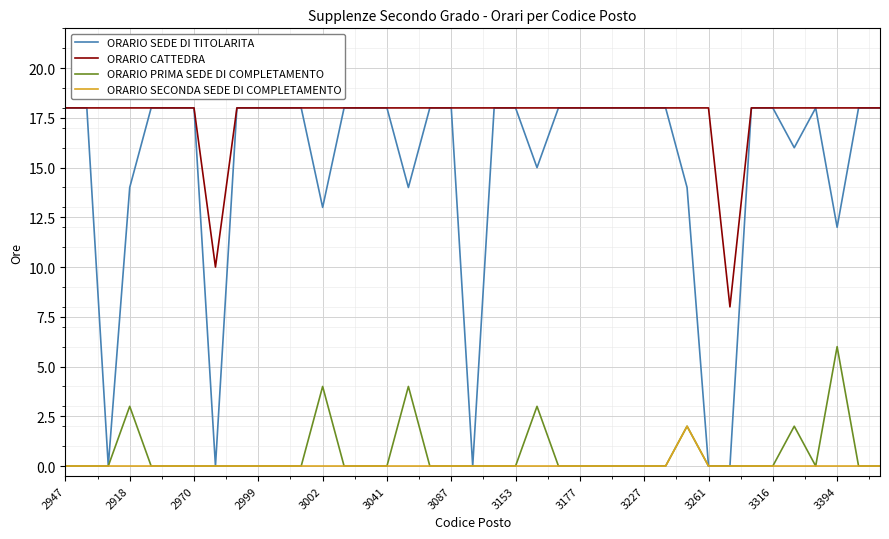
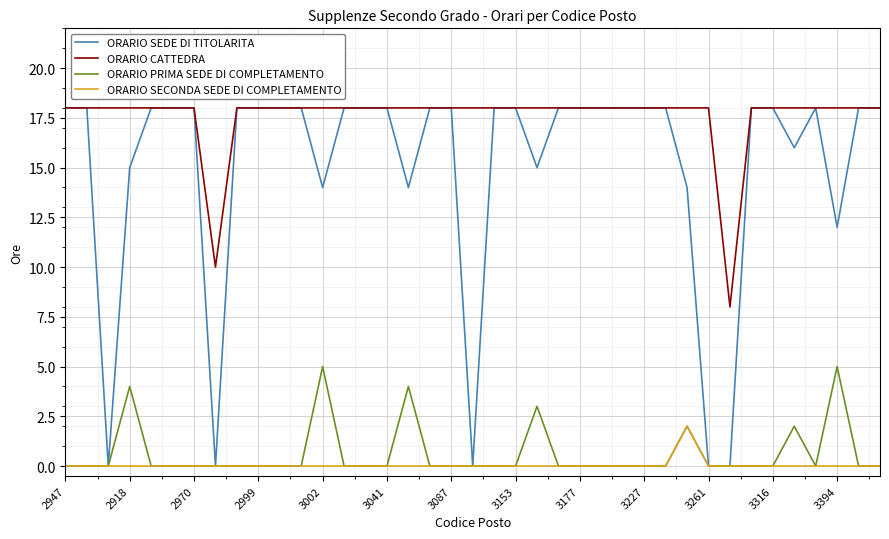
ORARIO SEDE DI TITOLARITA, 2918: 14 -> 15
ORARIO PRIMA SEDE DI COMPLETAMENTO, 2918: 3 -> 4
ORARIO SEDE DI TITOLARITA, 3002: 13 -> 14
ORARIO PRIMA SEDE DI COMPLETAMENTO, 3002: 4 -> 5
ORARIO PRIMA SEDE DI COMPLETAMENTO, 3394: 6 -> 5
